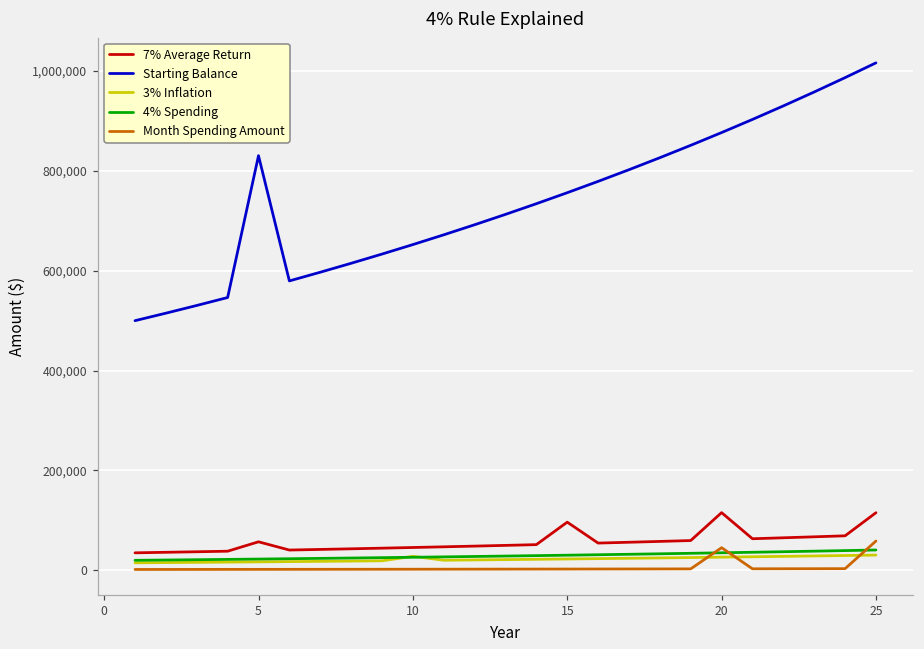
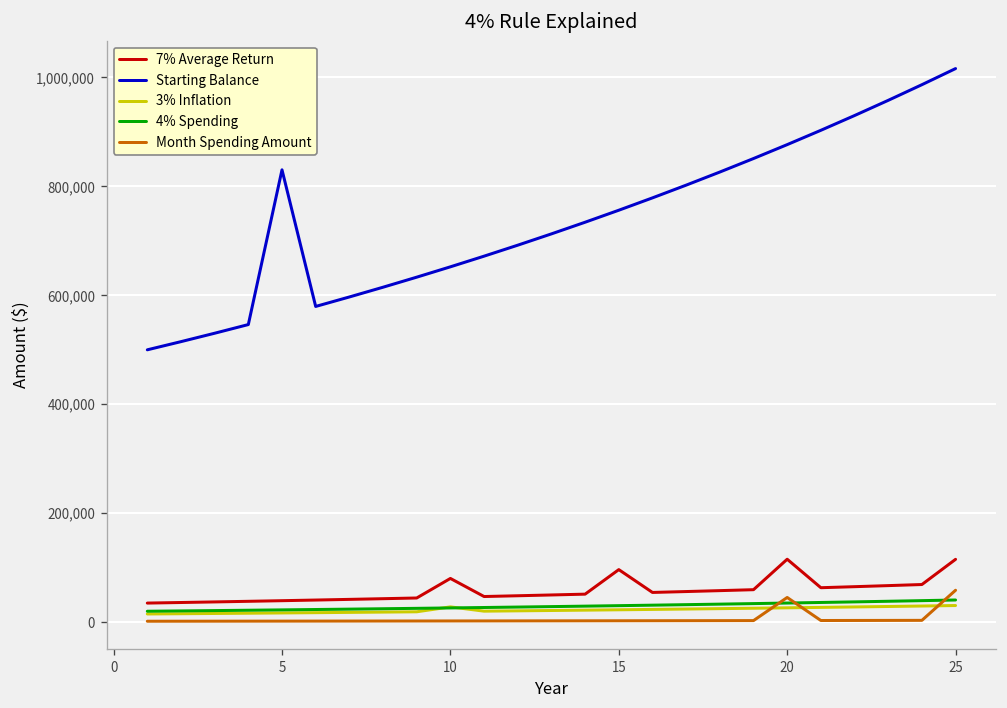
7% Average Return, 5: 60,000 -> 40,000
7% Average Return, 10: 50,000 -> 80,000
